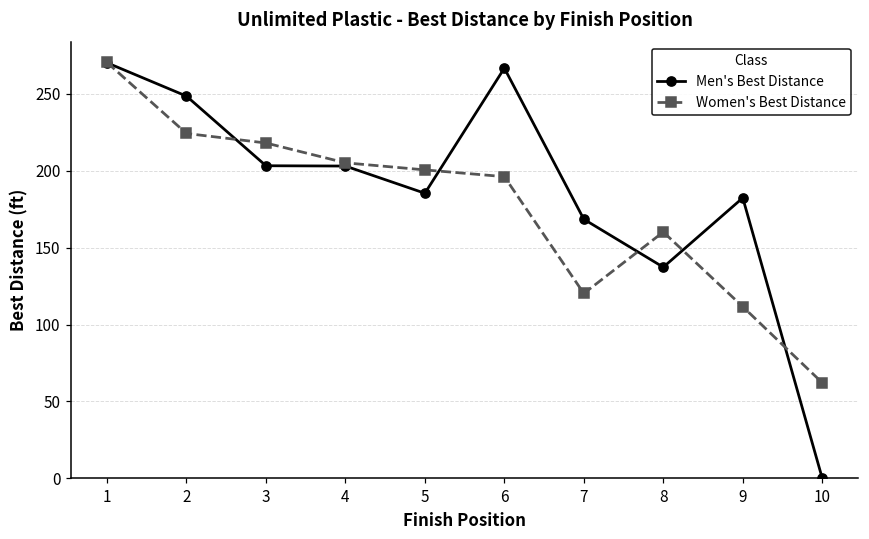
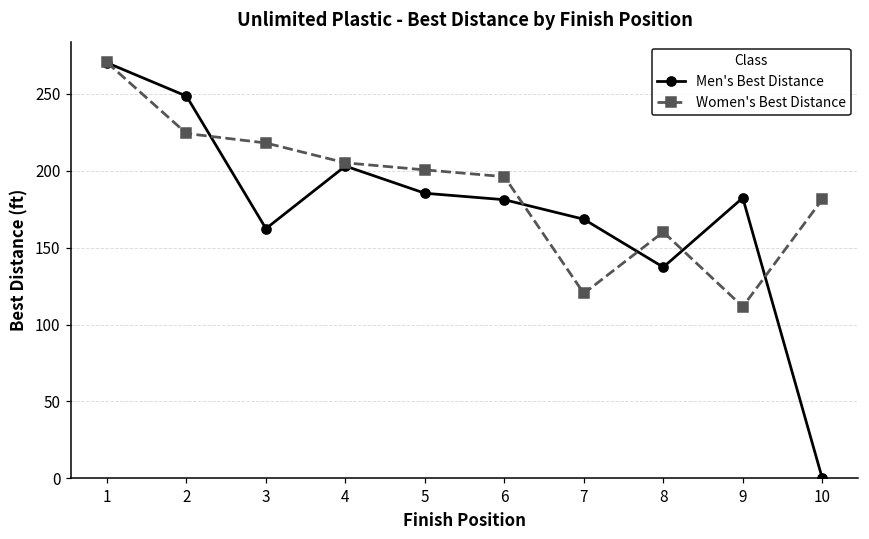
Men's Best Distance, 3: 203 -> 162
Men's Best Distance, 6: 267 -> 181
Women's Best Distance, 10: 62 -> 181
